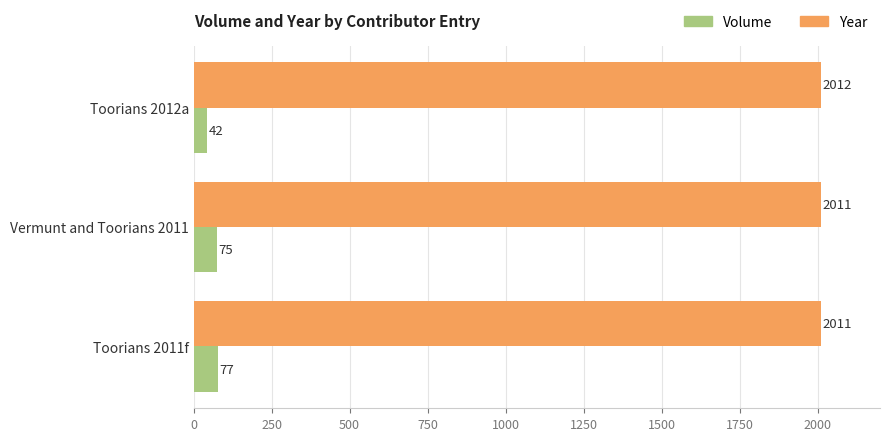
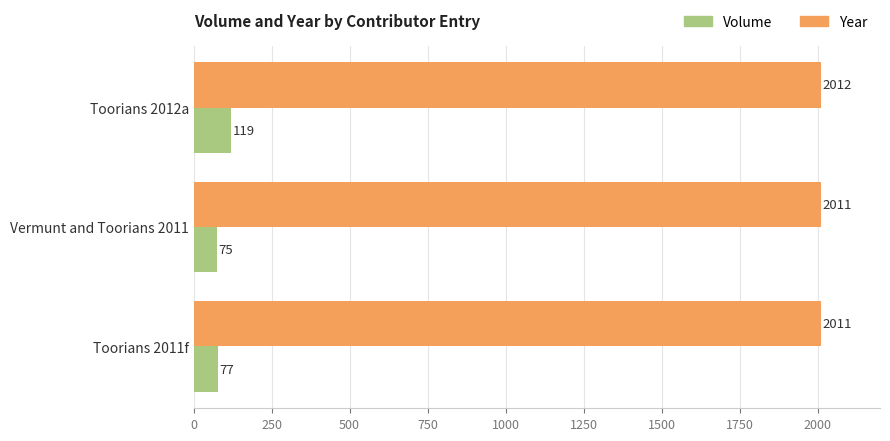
Volume, Toorians 2012a: 42 -> 119
